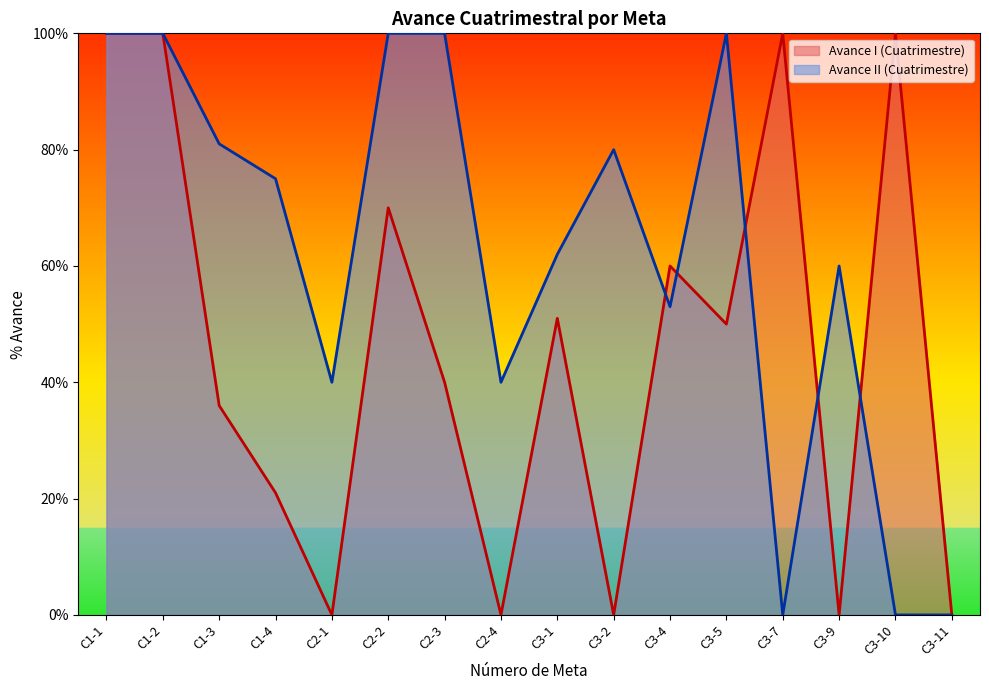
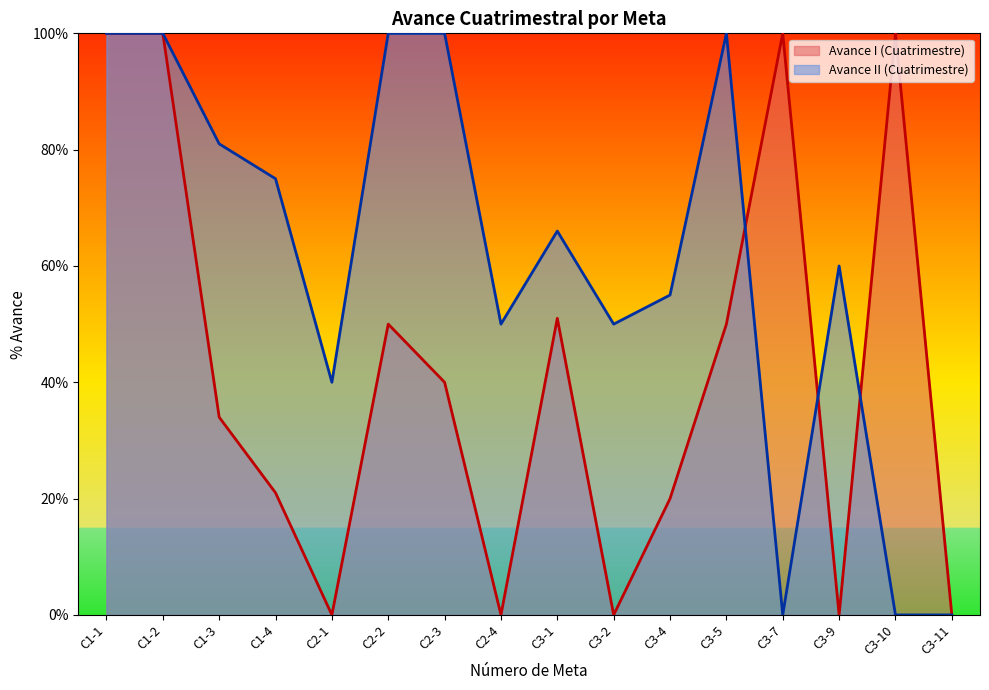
Avance I (Cuatrimestre), C1-3: 36% -> 34%
Avance I (Cuatrimestre), C2-2: 70% -> 50%
Avance II (Cuatrimestre), C2-4: 40% -> 50%
Avance II (Cuatrimestre), C3-1: 62% -> 66%
Avance II (Cuatrimestre), C3-2: 80% -> 50%
Avance I (Cuatrimestre), C3-4: 60% -> 20%
Avance II (Cuatrimestre), C3-4: 53% -> 55%
